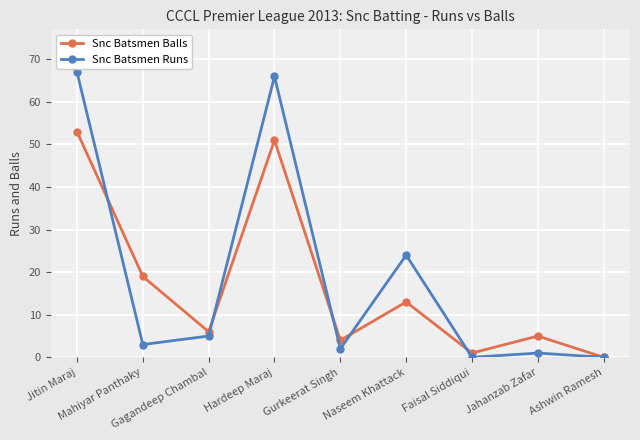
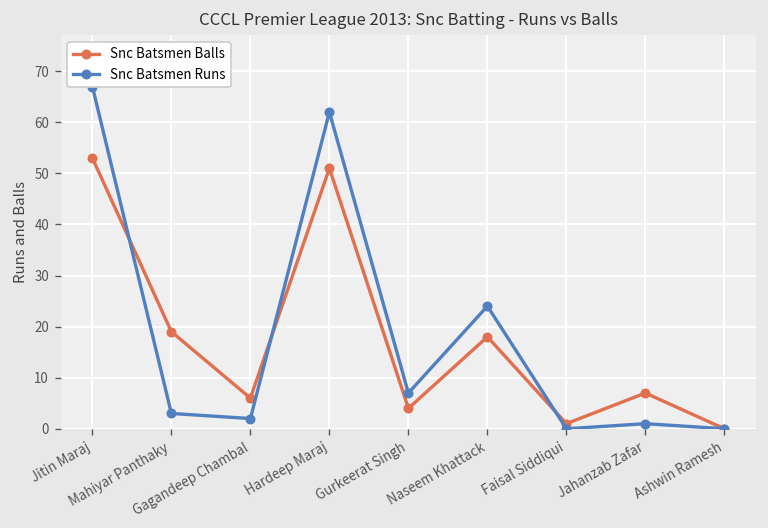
Snc Batsmen Runs, Gagandeep Chambal: 5 -> 2
Snc Batsmen Runs, Hardeep Maraj: 66 -> 62
Snc Batsmen Runs, Gurkeerat Singh: 2 -> 7
Snc Batsmen Balls, Naseem Khattack: 13 -> 18
Snc Batsmen Balls, Jahanzab Zafar: 5 -> 7
